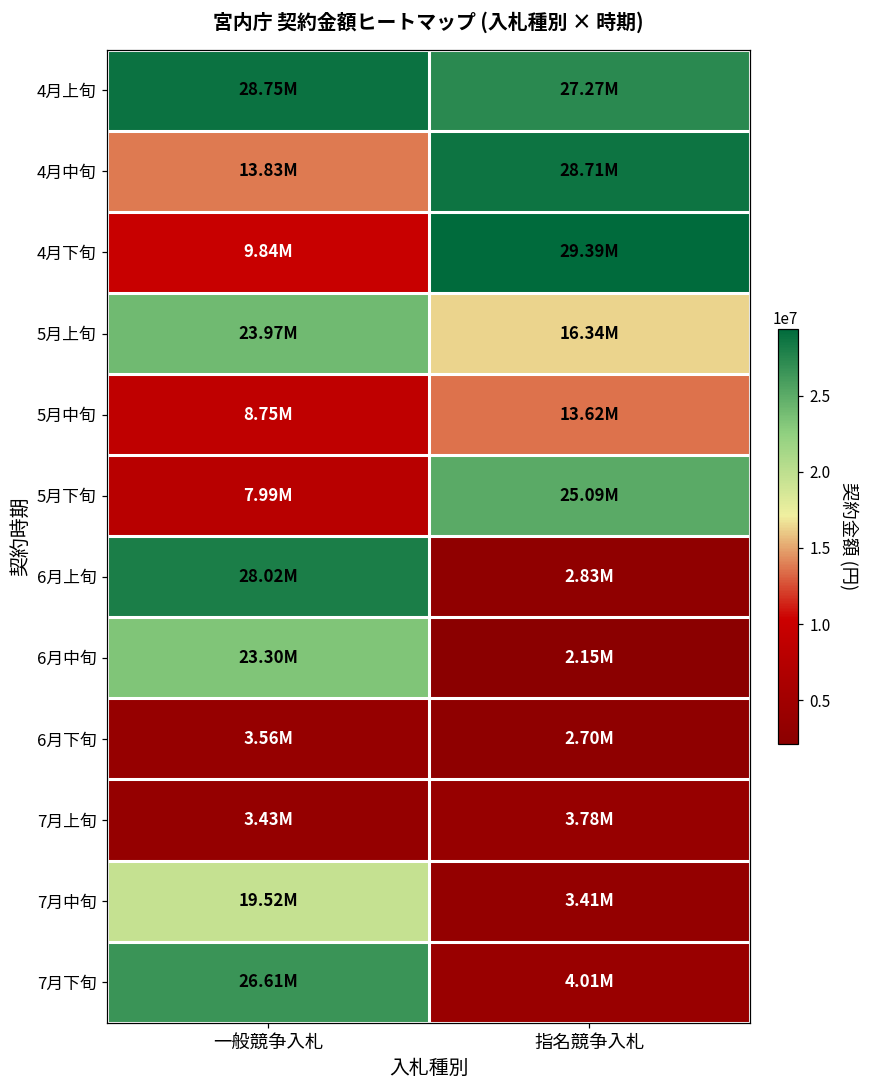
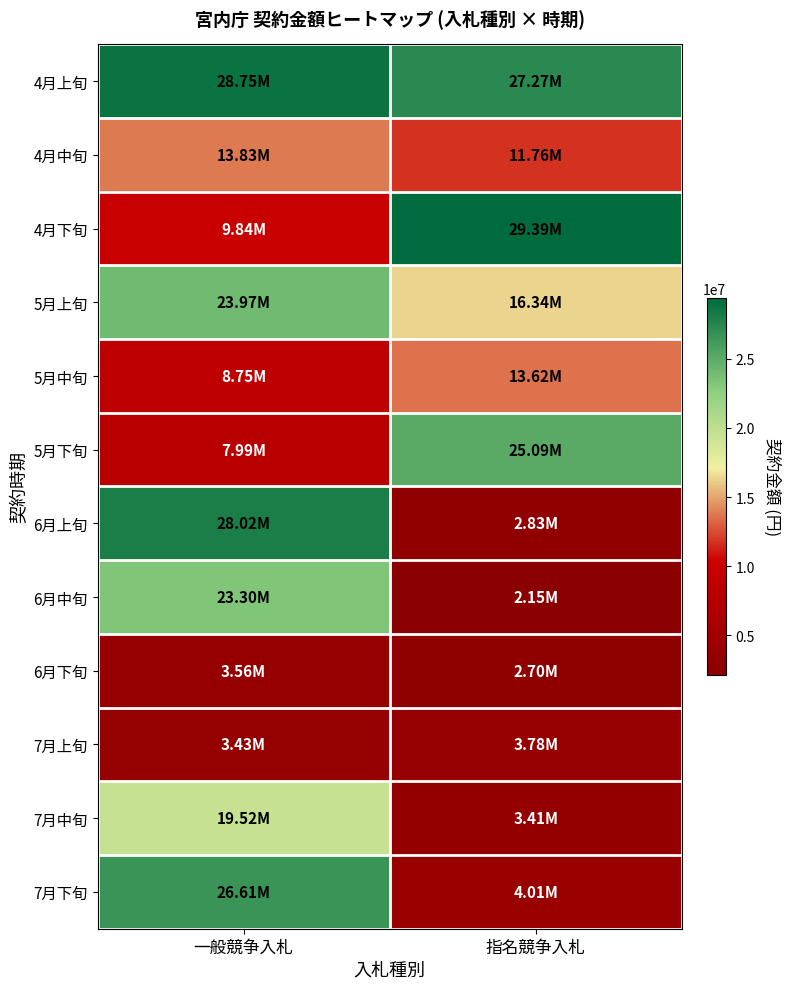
4月中旬, 指名競争入札: 28.71M -> 11.76M
